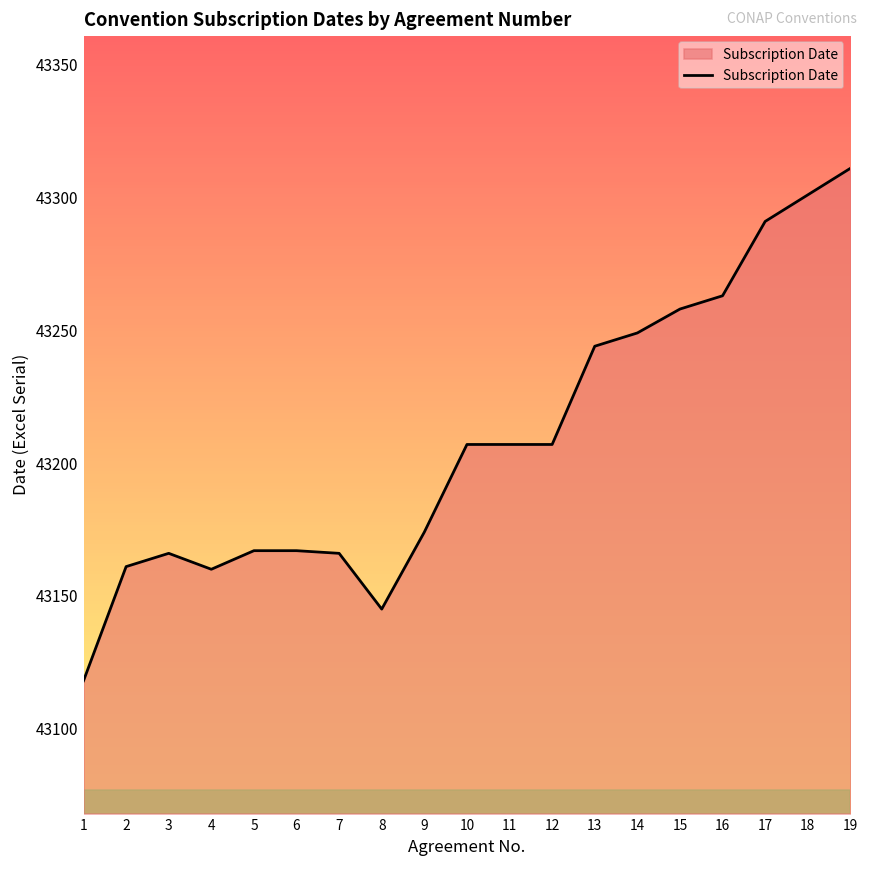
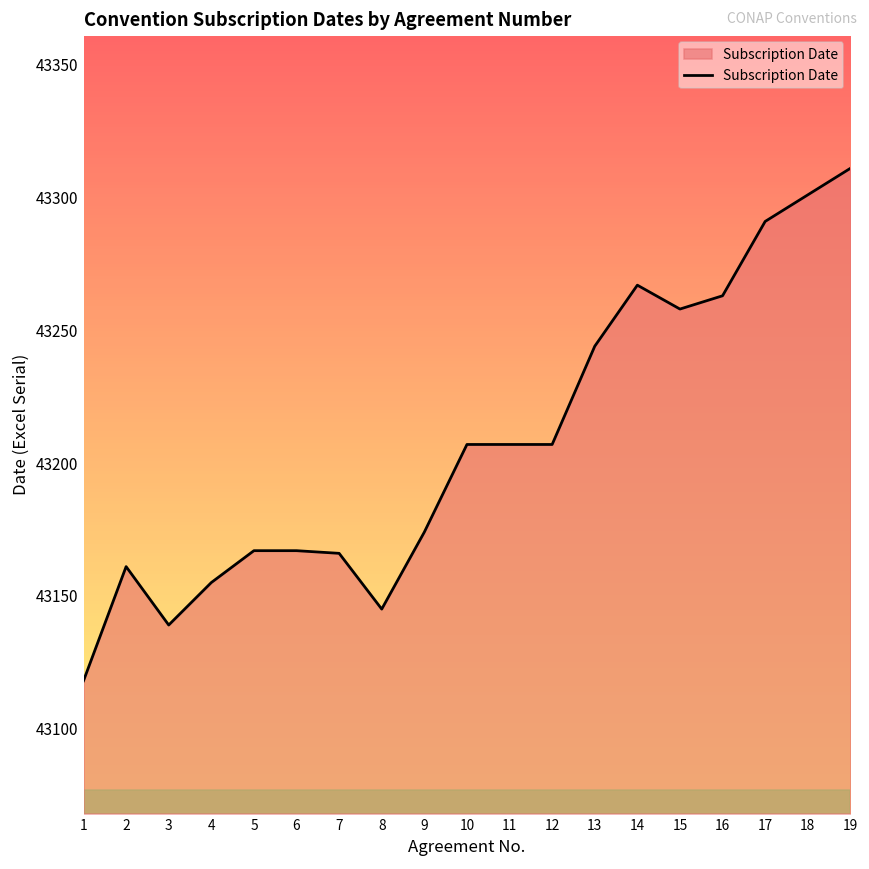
3: 43166 -> 43139
4: 43160 -> 43155
14: 43249 -> 43267
